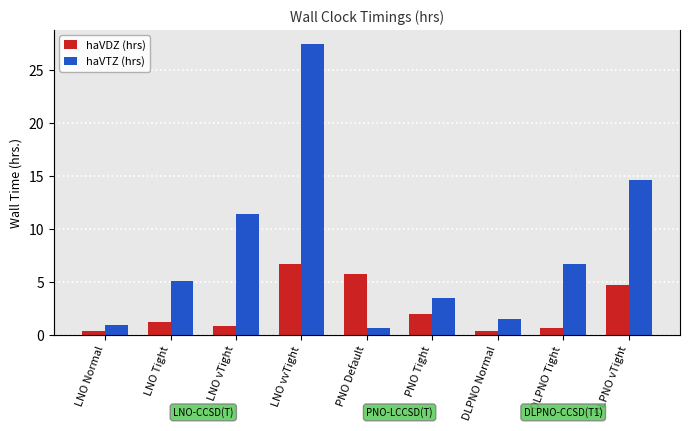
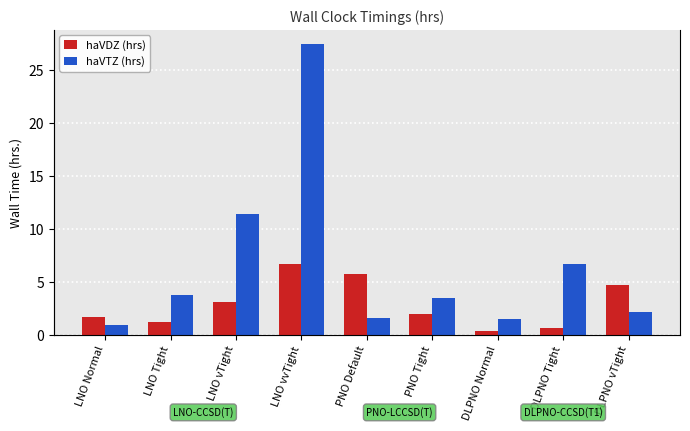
haVDZ (hrs), LNO Normal: 0.3 -> 1.7
haVTZ (hrs), LNO Tight: 5.1 -> 3.7
haVDZ (hrs), LNO vTight: 0.8 -> 3.0
haVTZ (hrs), PNO Default: 0.7 -> 1.6
haVTZ (hrs), DLPNO vTight: 14.6 -> 2.2
